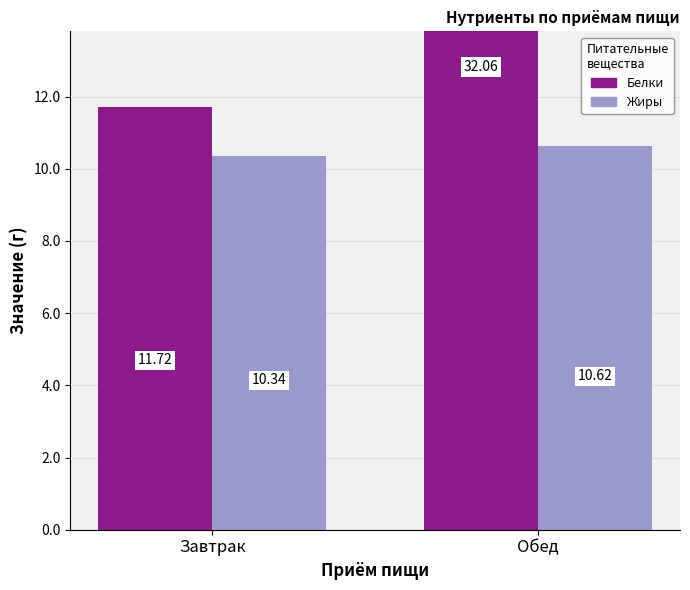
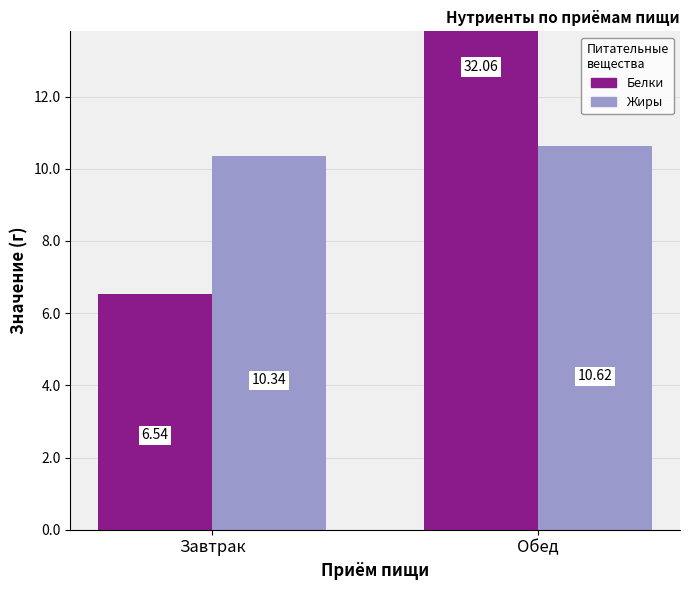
Белки, Завтрак: 11.72 -> 6.54
